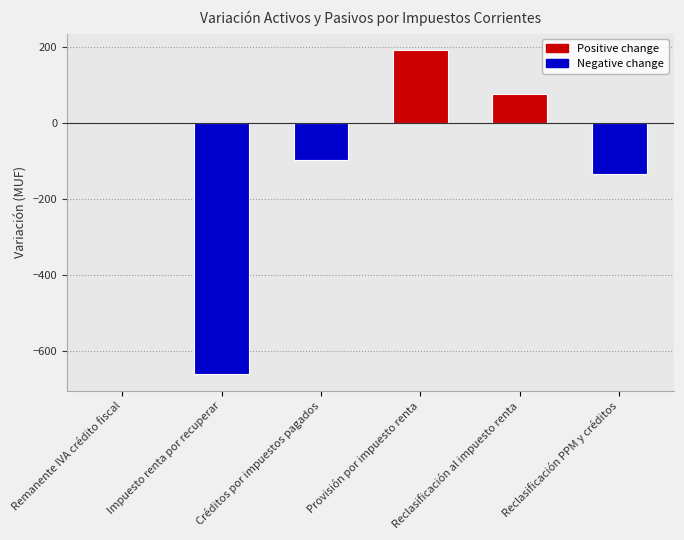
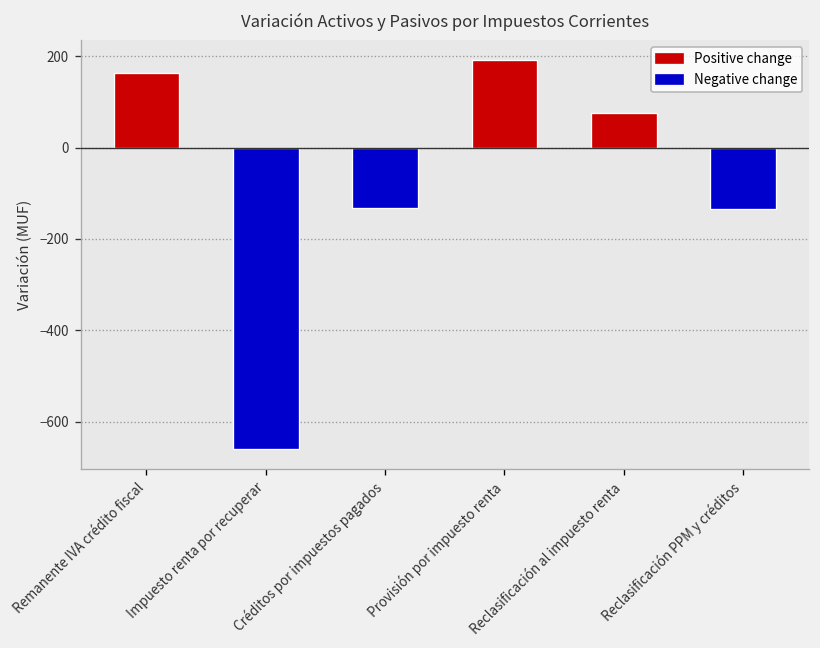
Remanente IVA crédito fiscal: 0 -> 160
Créditos por impuestos pagados: -100 -> -130
